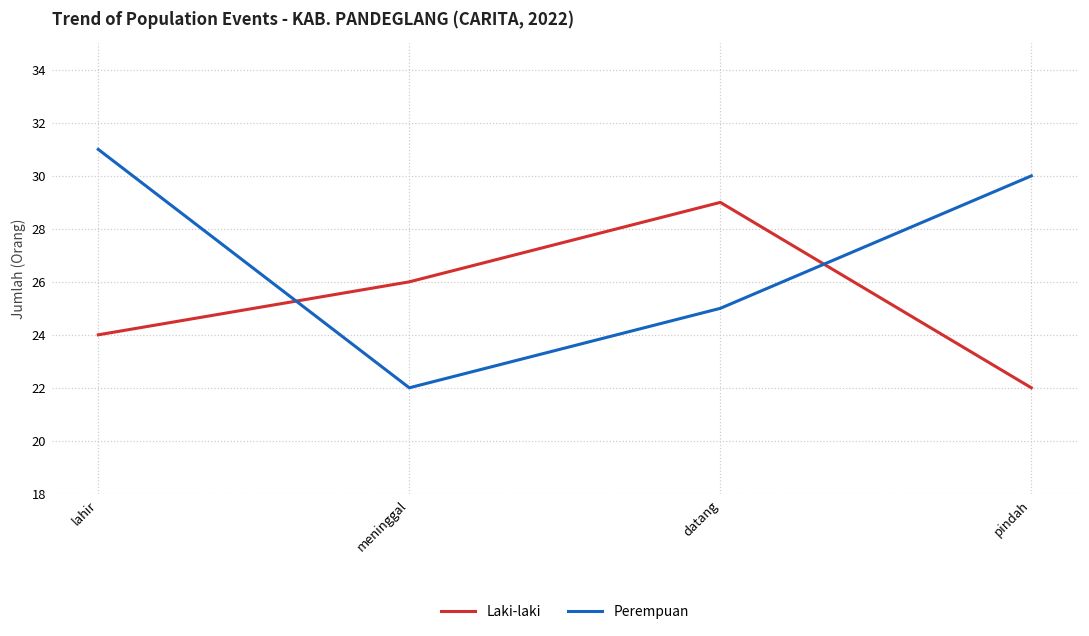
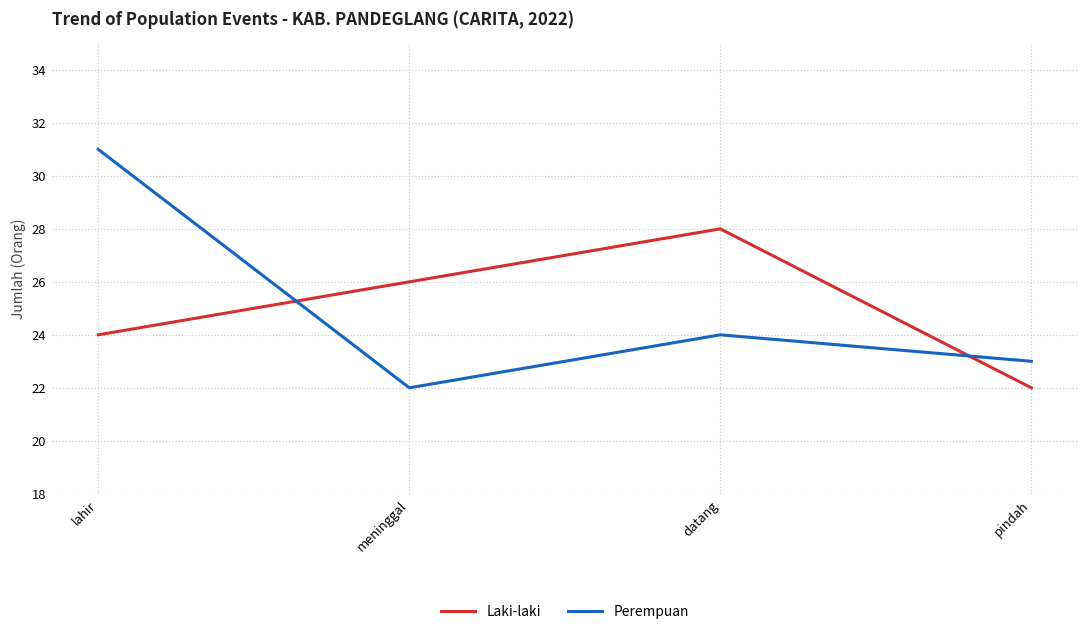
Laki-laki, datang: 29 -> 28
Perempuan, datang: 25 -> 24
Perempuan, pindah: 30 -> 23
